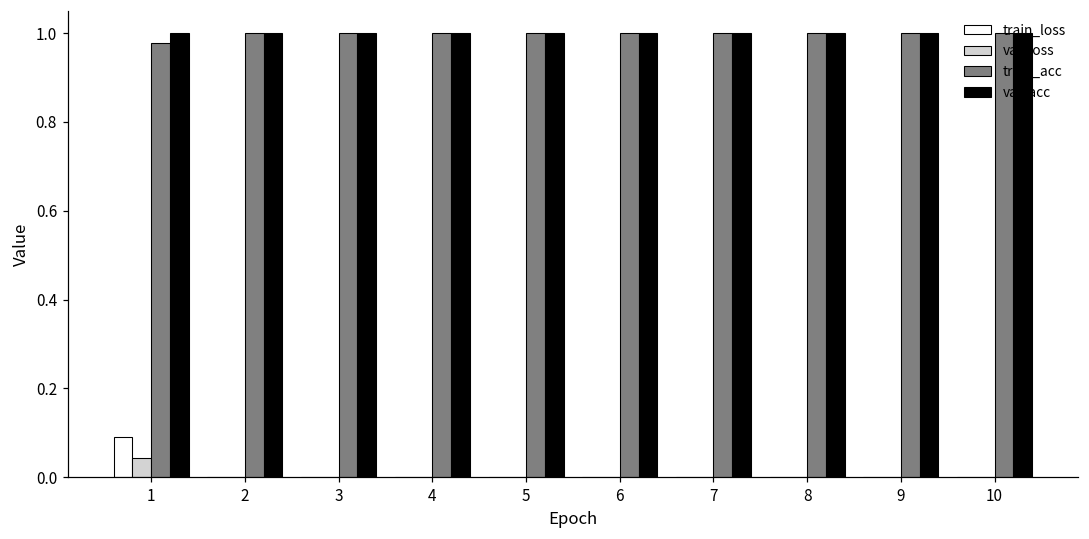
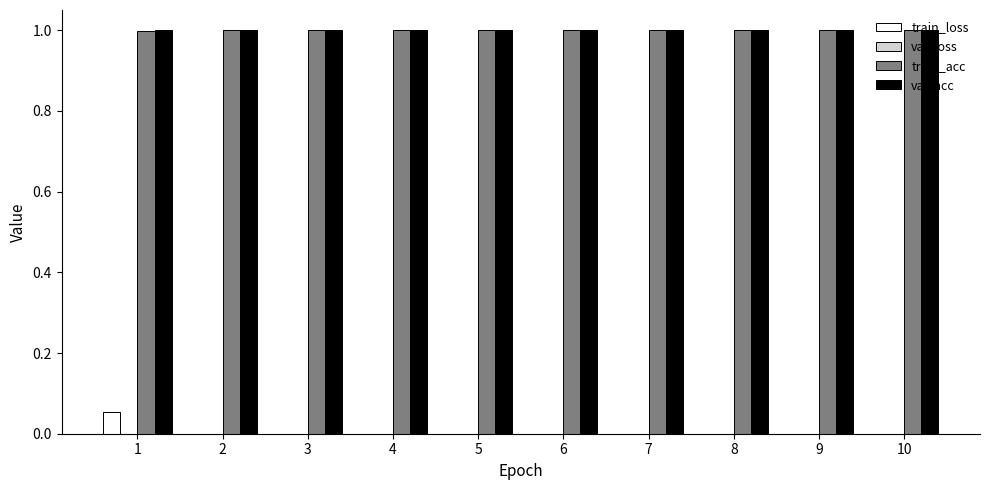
train_loss, 1: 0.09 -> 0.05
val_loss, 1: 0.04 -> 0.00
train_acc, 1: 0.98 -> 1.00
